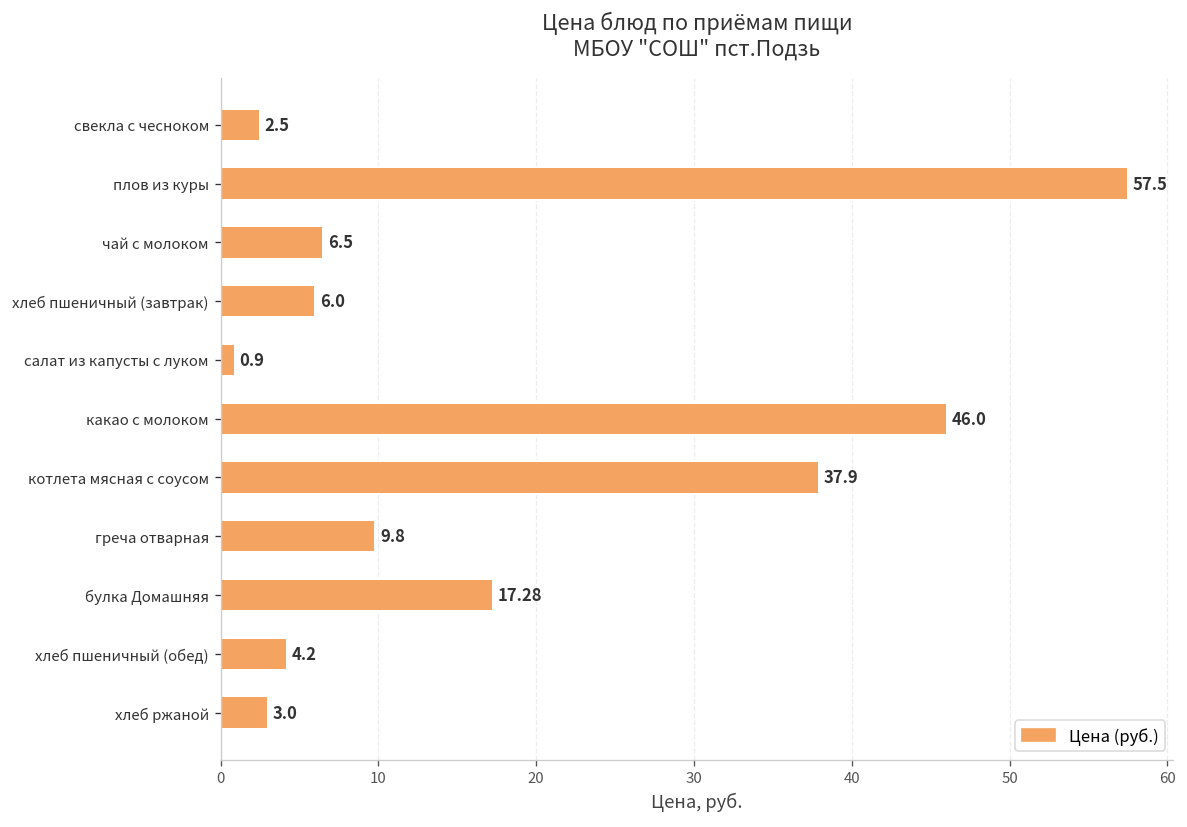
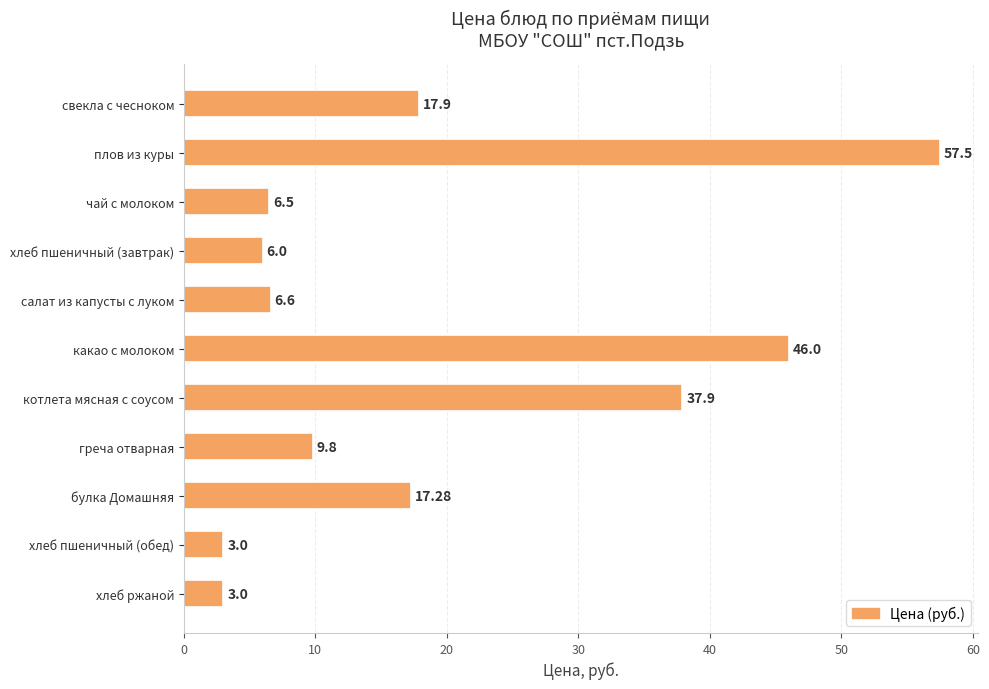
свекла с чесноком: 2.5 -> 17.9
салат из капусты с луком: 0.9 -> 6.6
хлеб пшеничный (обед): 4.2 -> 3.0
